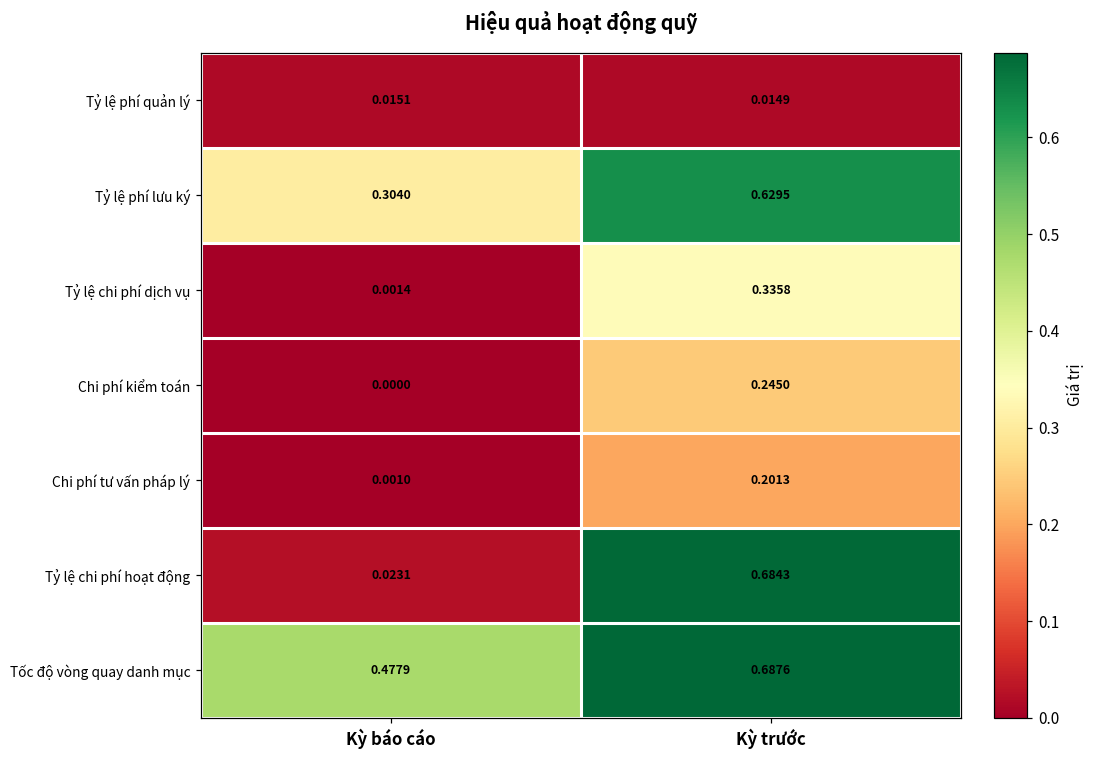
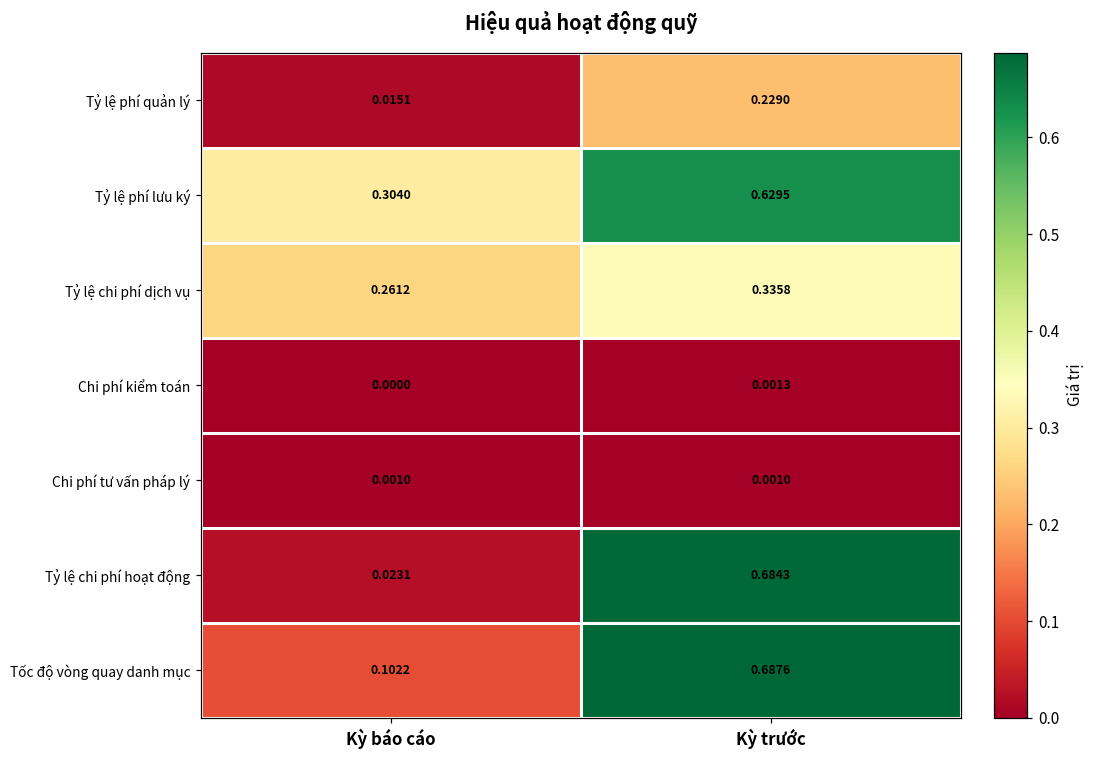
Tỷ lệ phí quản lý, Kỳ trước: 0.0149 -> 0.2290
Tỷ lệ chi phí dịch vụ, Kỳ báo cáo: 0.0014 -> 0.2612
Chi phí kiểm toán, Kỳ trước: 0.2450 -> 0.0013
Chi phí tư vấn pháp lý, Kỳ trước: 0.2013 -> 0.0010
Tốc độ vòng quay danh mục, Kỳ báo cáo: 0.4779 -> 0.1022
